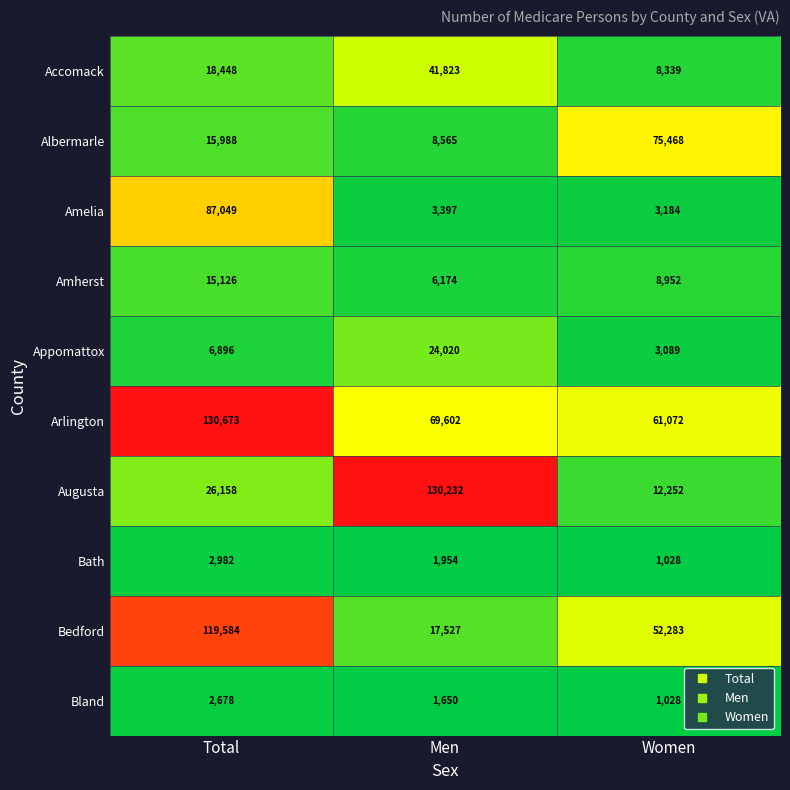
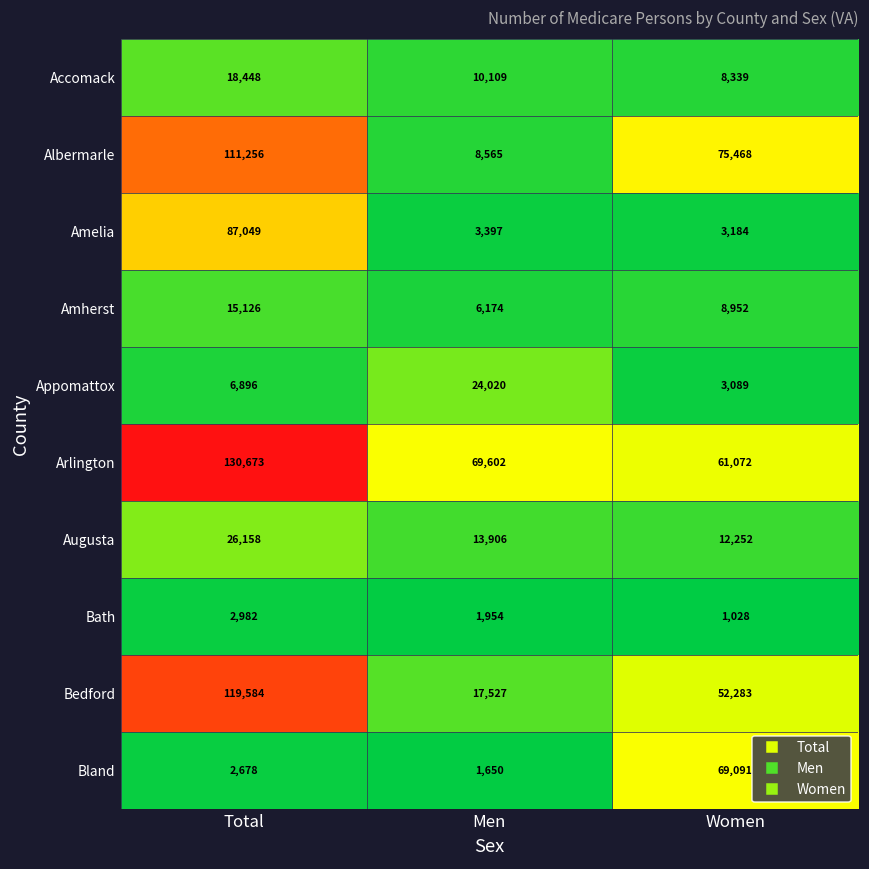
Accomack, Men: 41,823 -> 10,109
Albermarle, Total: 15,988 -> 111,256
Augusta, Men: 130,232 -> 13,906
Bland, Women: 1,028 -> 69,091
